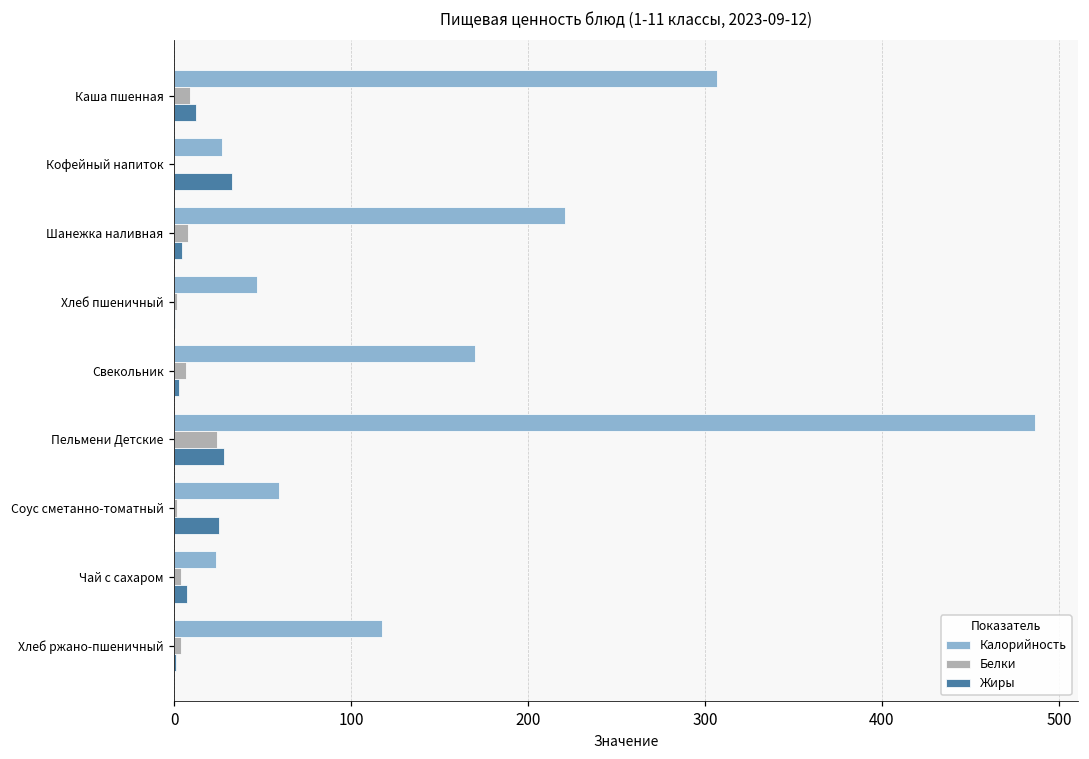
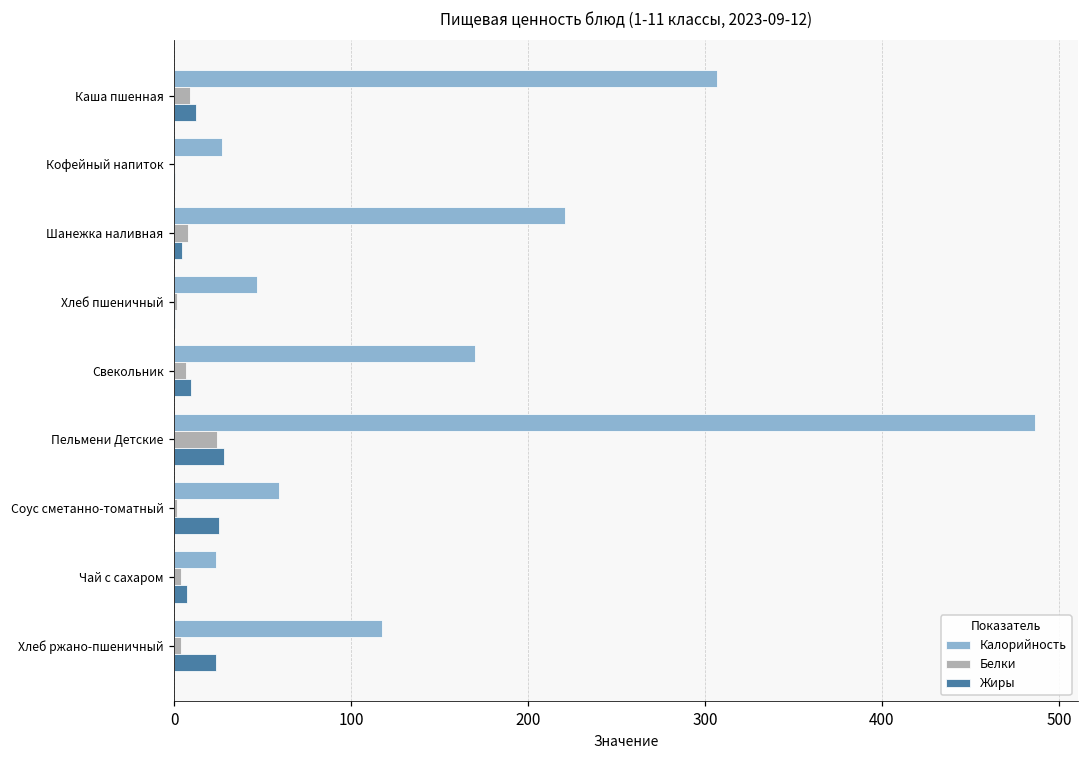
Жиры, Кофейный напиток: 32 -> 0
Жиры, Свекольник: 3 -> 9
Жиры, Хлеб ржано-пшеничный: 1 -> 24
